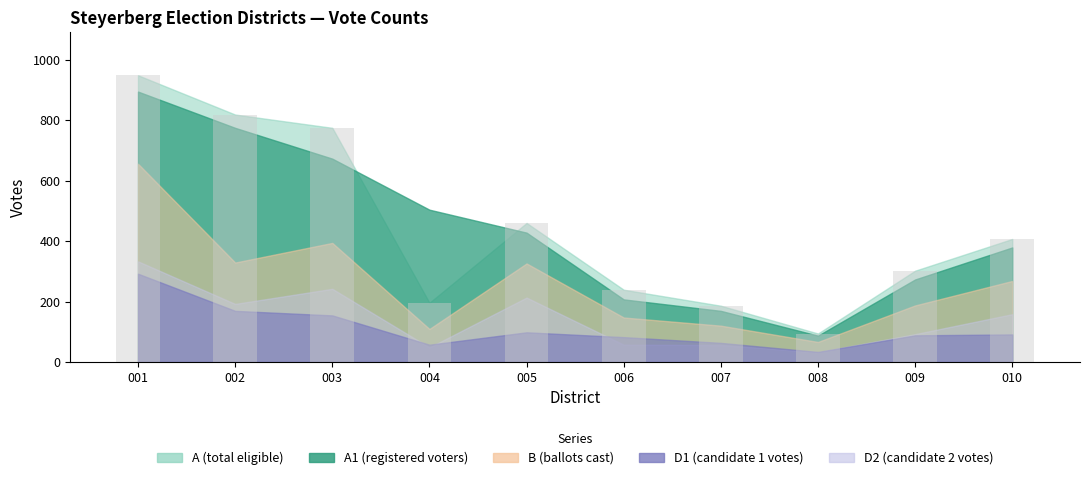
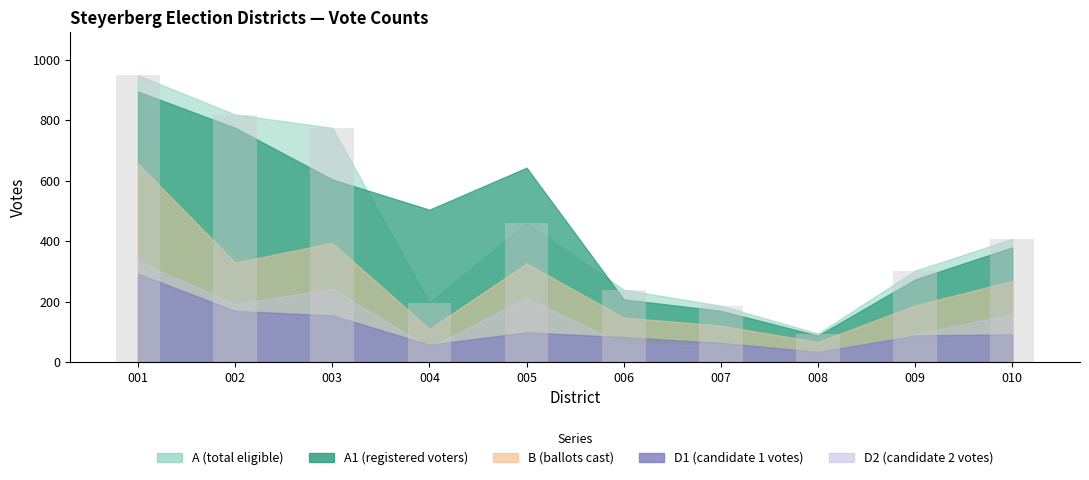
A1 (registered voters), 003: 670 -> 600
A1 (registered voters), 005: 430 -> 640
